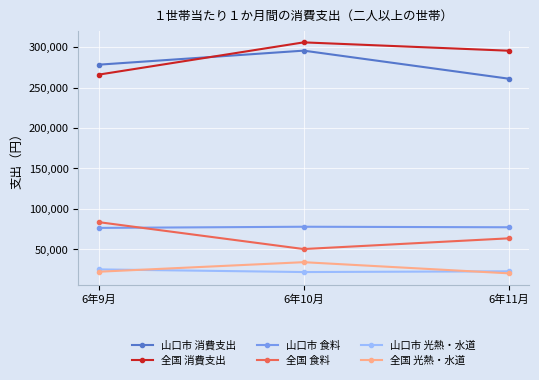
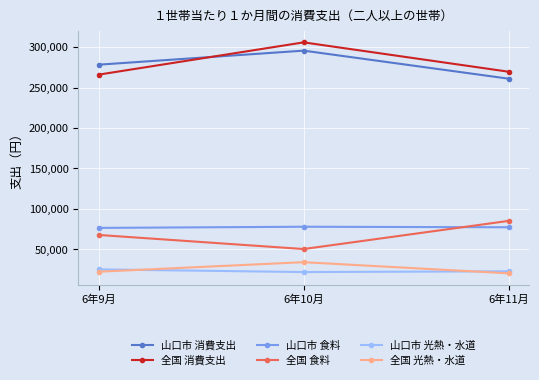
全国 食料, 6年9月: 80,000 -> 70,000
全国 消費支出, 6年11月: 300,000 -> 270,000
全国 食料, 6年11月: 60,000 -> 90,000
